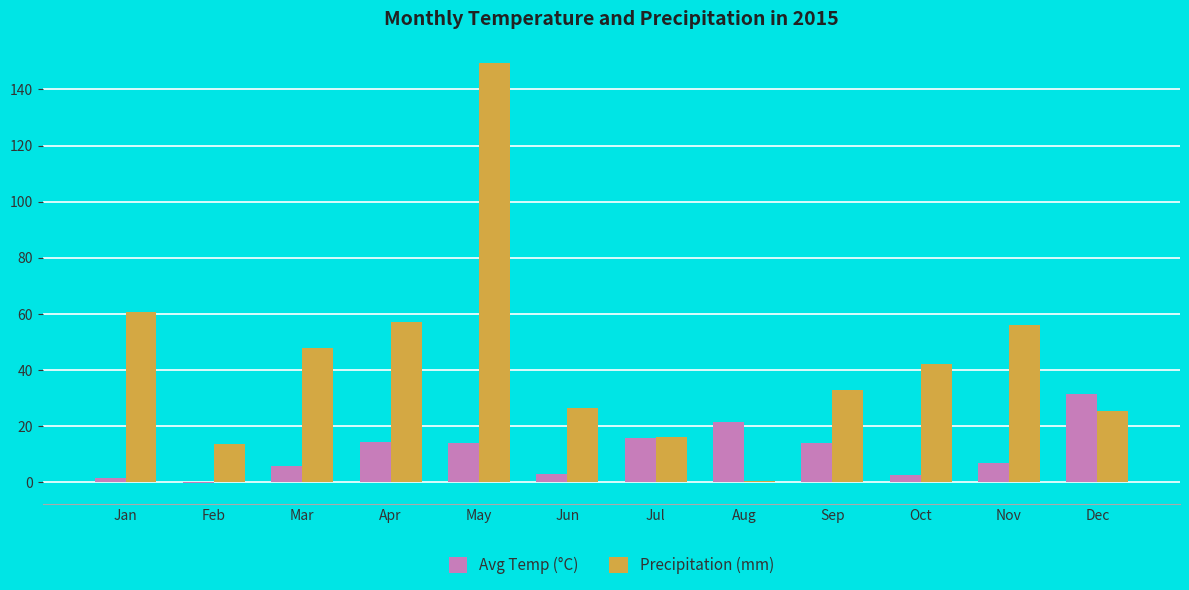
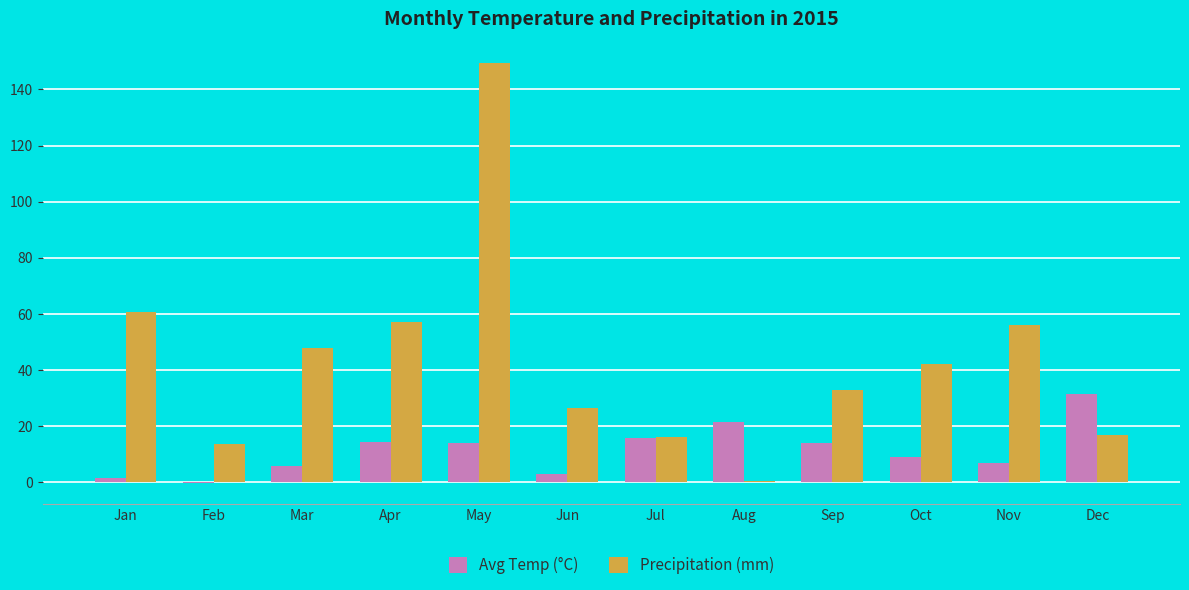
Avg Temp (°C), Oct: 3 -> 9
Precipitation (mm), Dec: 25 -> 17
